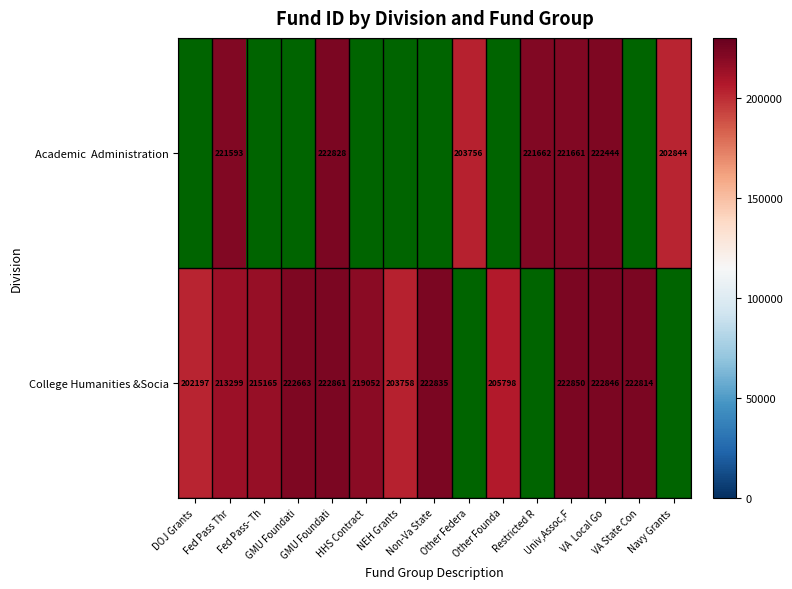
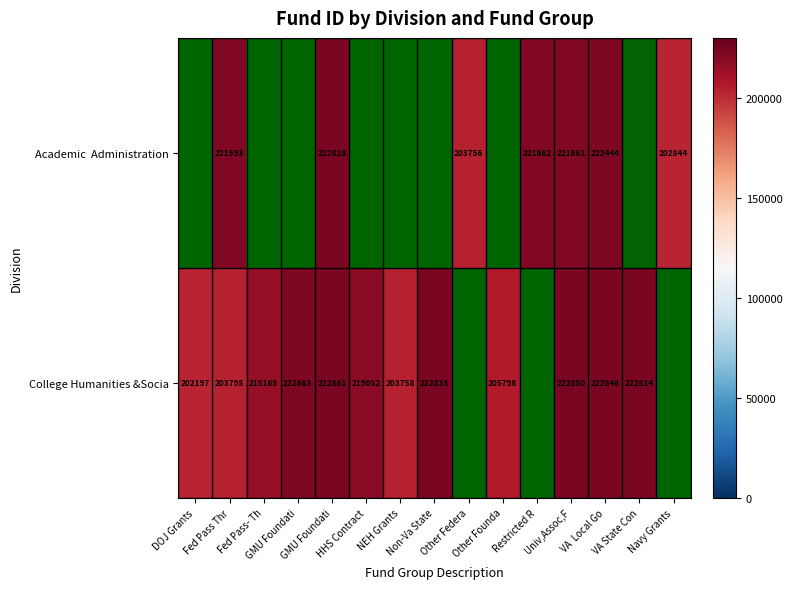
College Humanities &Socia, Fed Pass Thr: 213299 -> 203795
